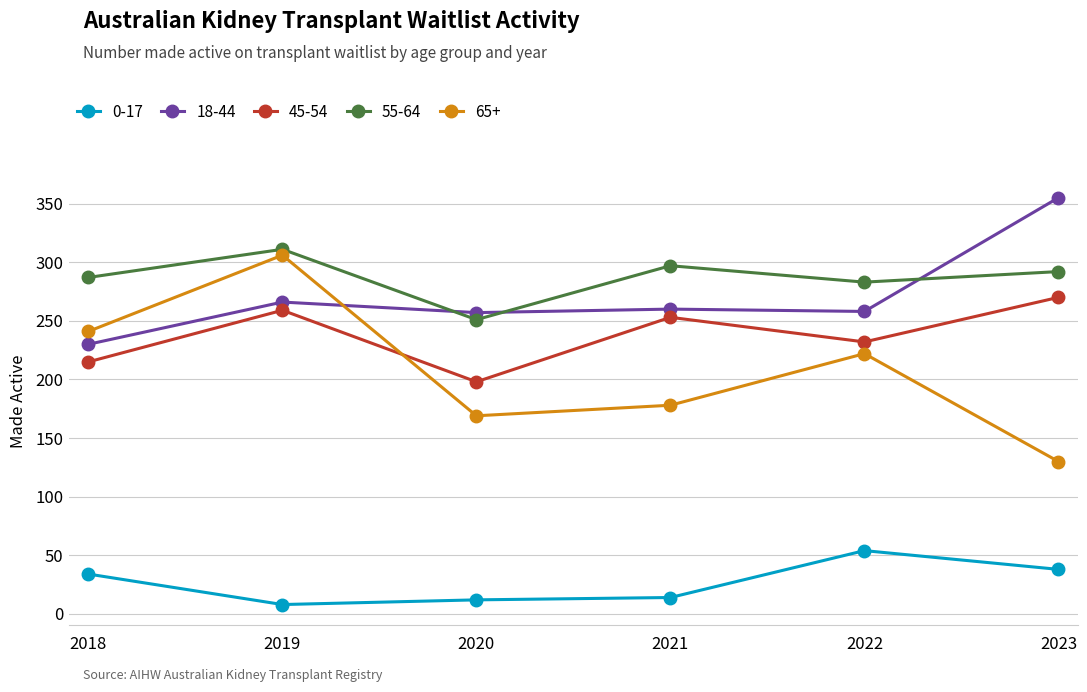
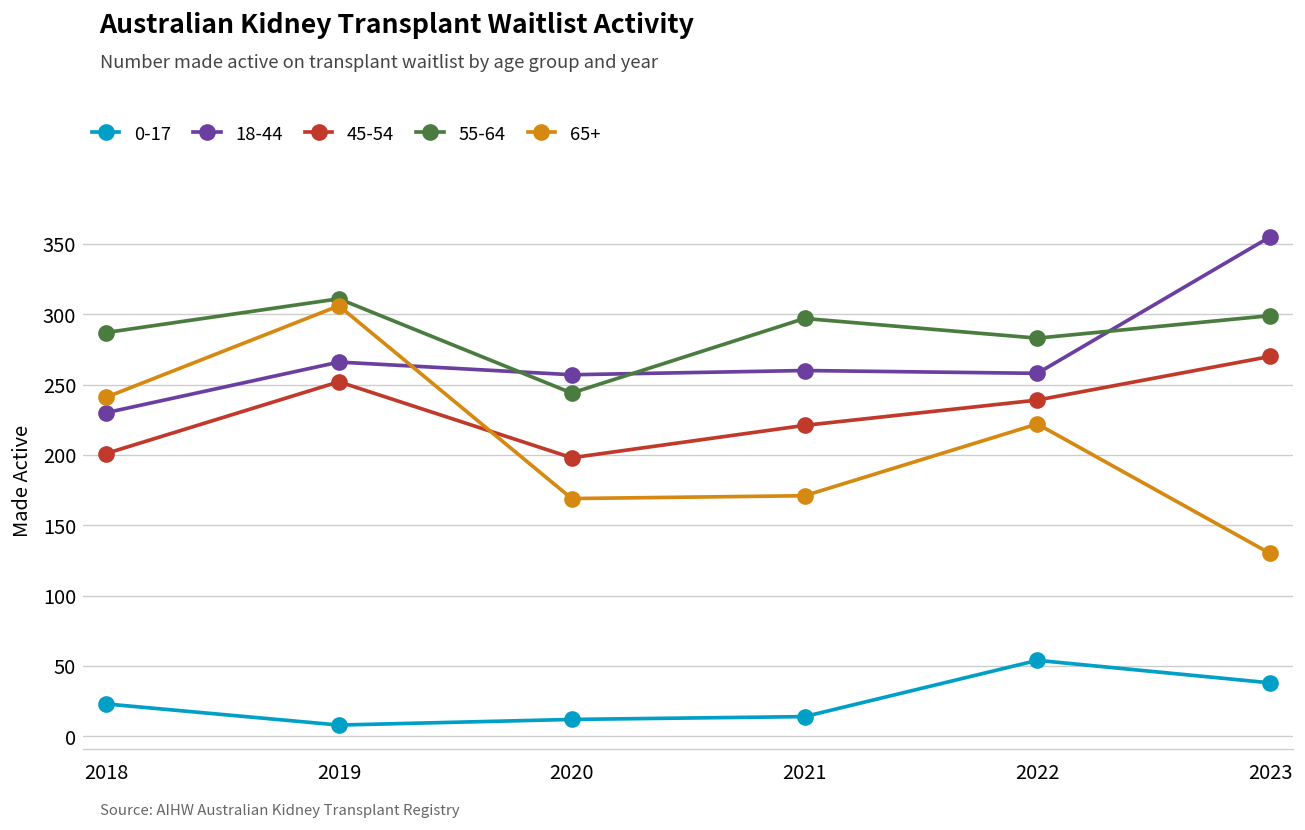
0-17, 2018: 34 -> 23
45-54, 2018: 215 -> 201
45-54, 2019: 259 -> 252
55-64, 2020: 251 -> 244
45-54, 2021: 253 -> 221
65+, 2021: 178 -> 171
45-54, 2022: 232 -> 239
55-64, 2023: 292 -> 299
